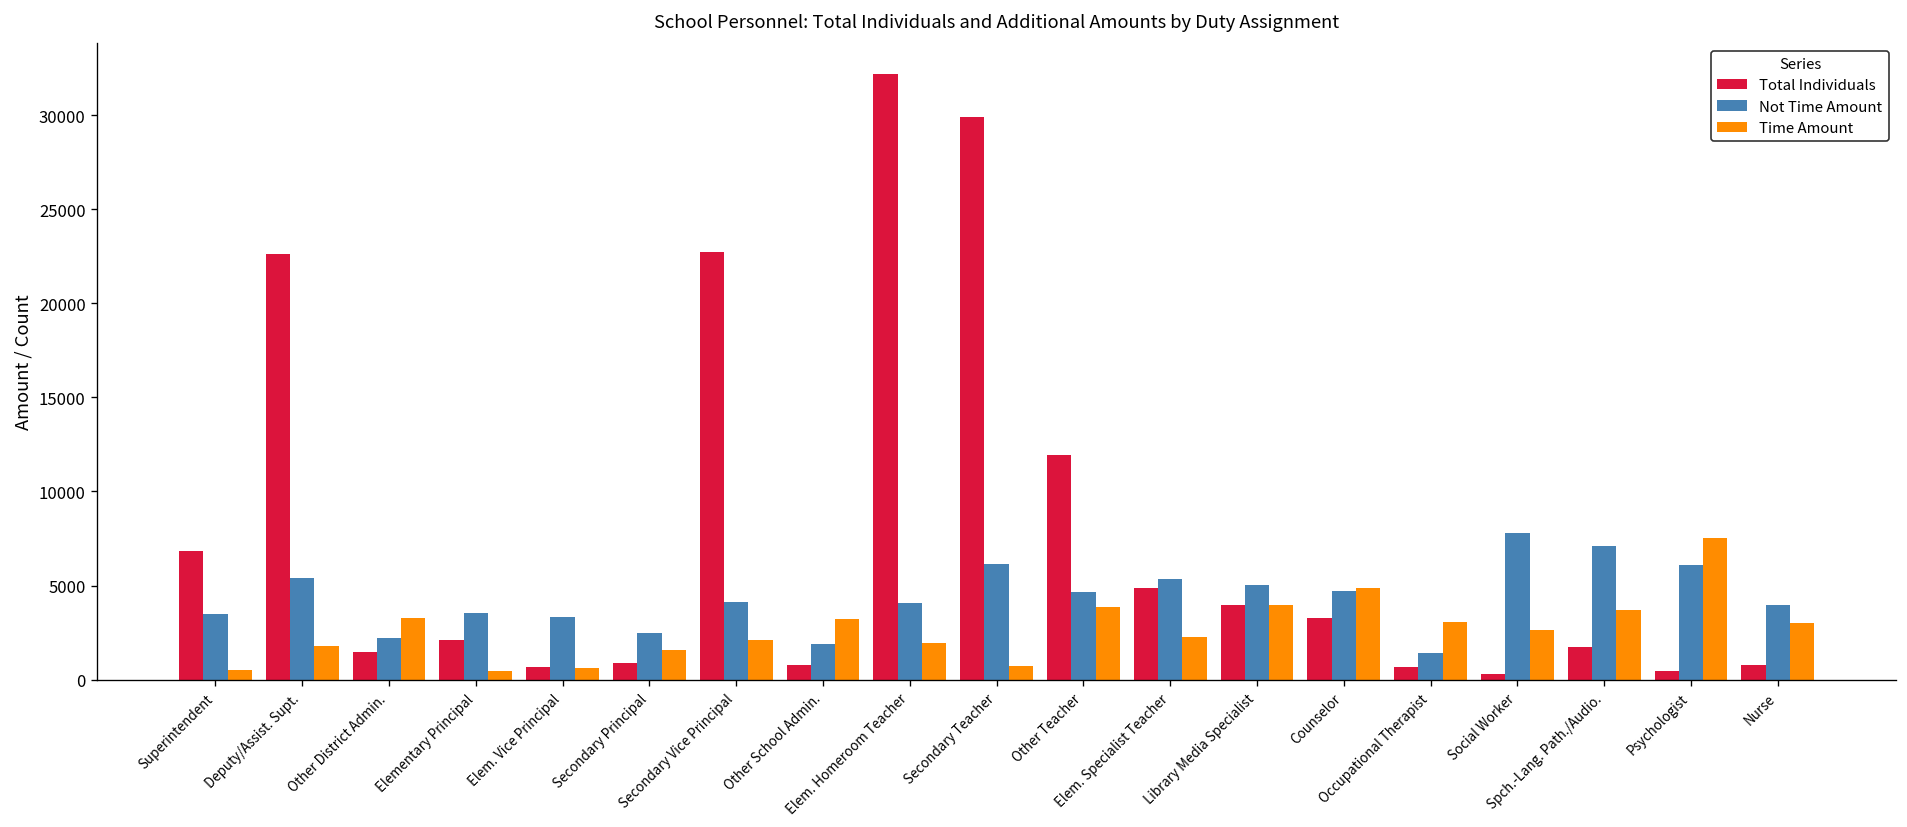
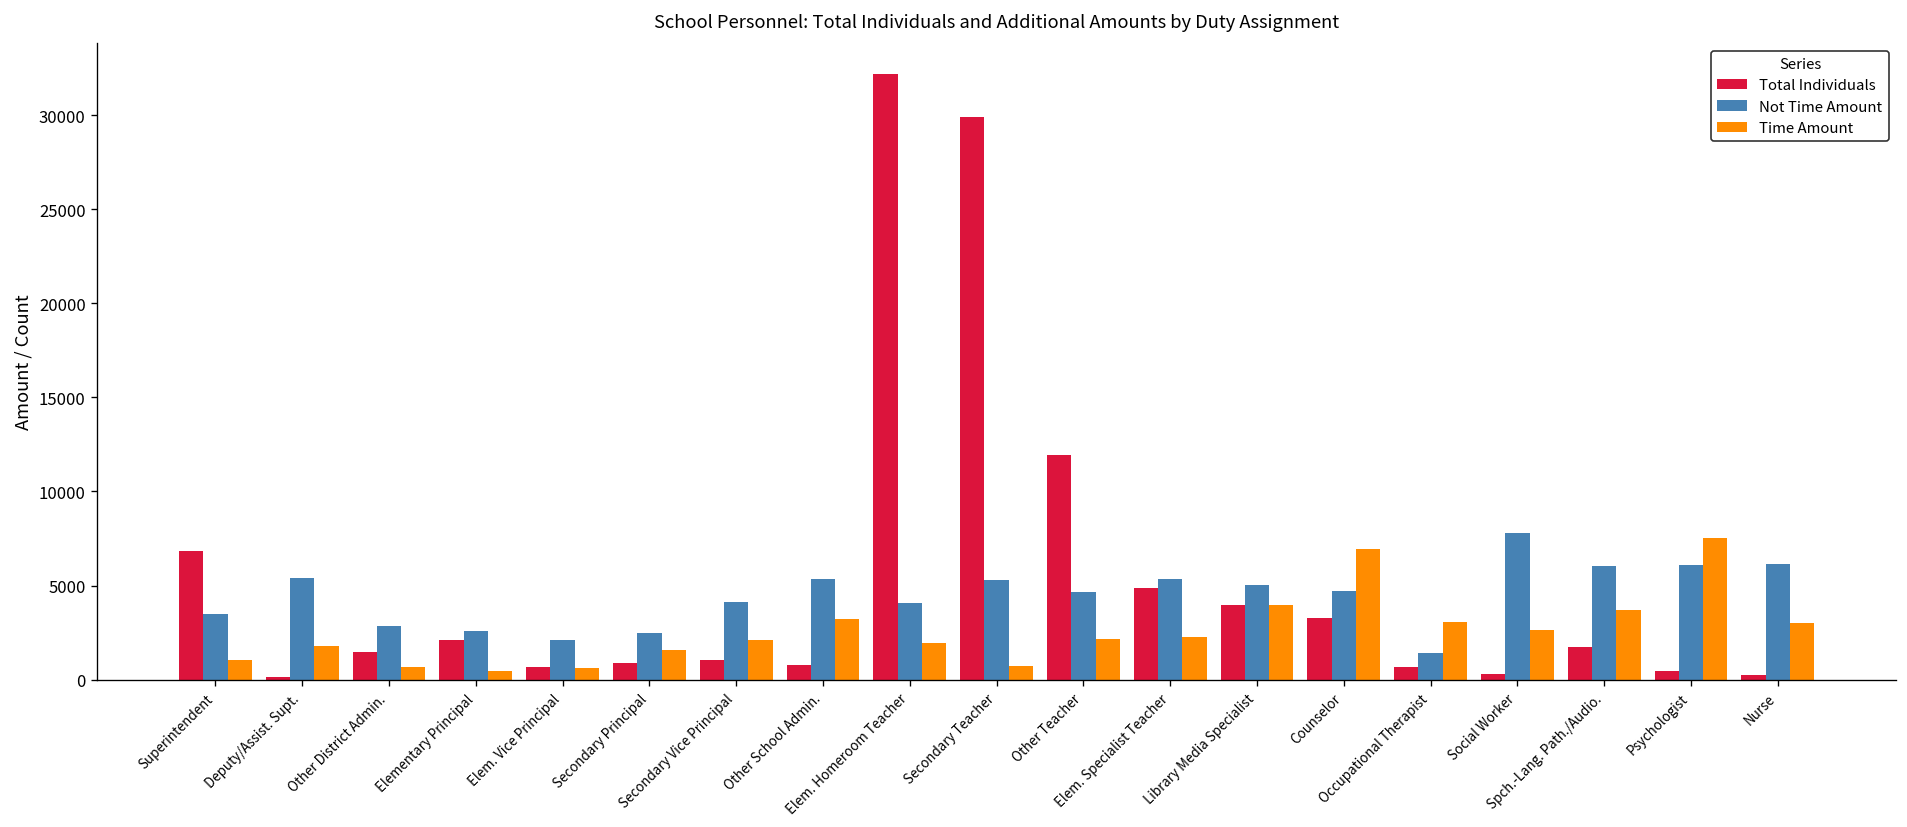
Time Amount, Superintendent: 500 -> 1000
Total Individuals, Deputy/Assist. Supt.: 22600 -> 200
Not Time Amount, Other District Admin.: 2200 -> 2800
Time Amount, Other District Admin.: 3300 -> 700
Not Time Amount, Elementary Principal: 3600 -> 2600
Not Time Amount, Elem. Vice Principal: 3300 -> 2100
Total Individuals, Secondary Vice Principal: 22700 -> 1000
Not Time Amount, Other School Admin.: 1900 -> 5300
Not Time Amount, Secondary Teacher: 6100 -> 5300
Time Amount, Other Teacher: 3900 -> 2200
Time Amount, Counselor: 4900 -> 7000
Not Time Amount, Spch.-Lang. Path./Audio.: 7100 -> 6000
Total Individuals, Nurse: 800 -> 300
Not Time Amount, Nurse: 4000 -> 6100
